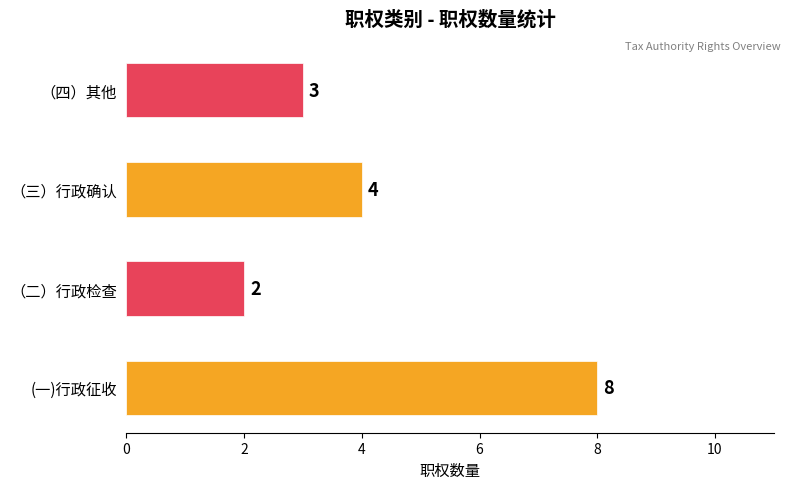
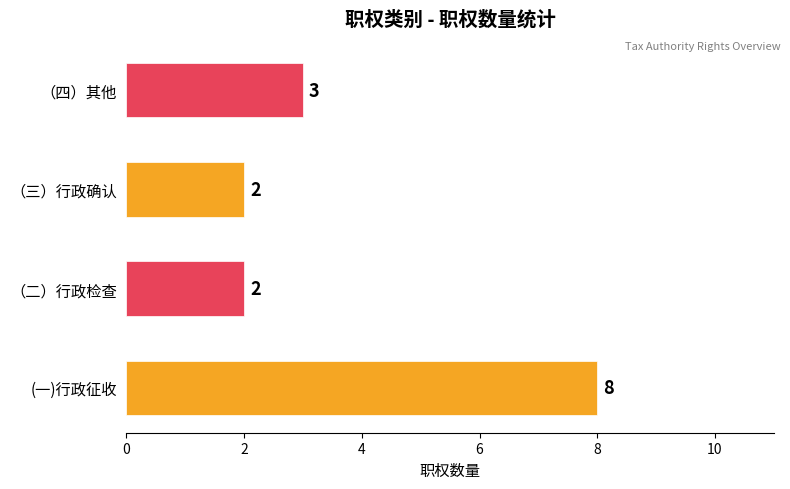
（三）行政确认: 4 -> 2
